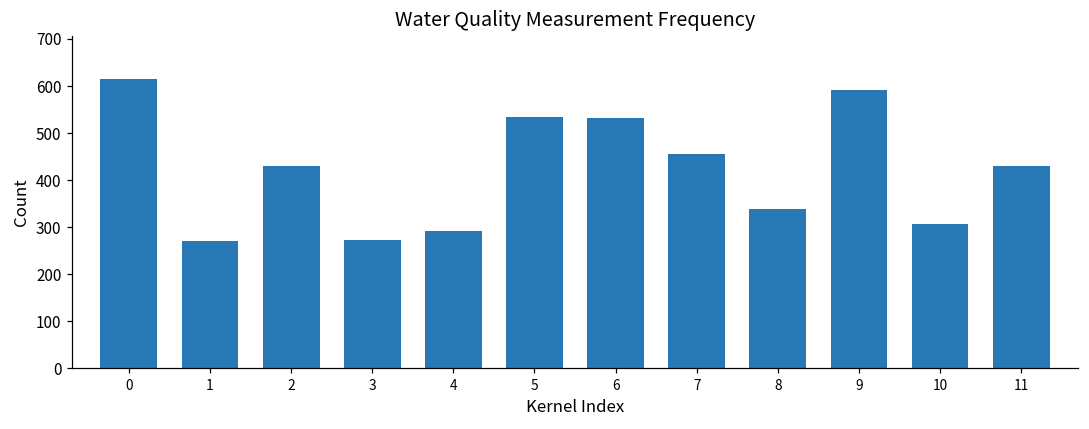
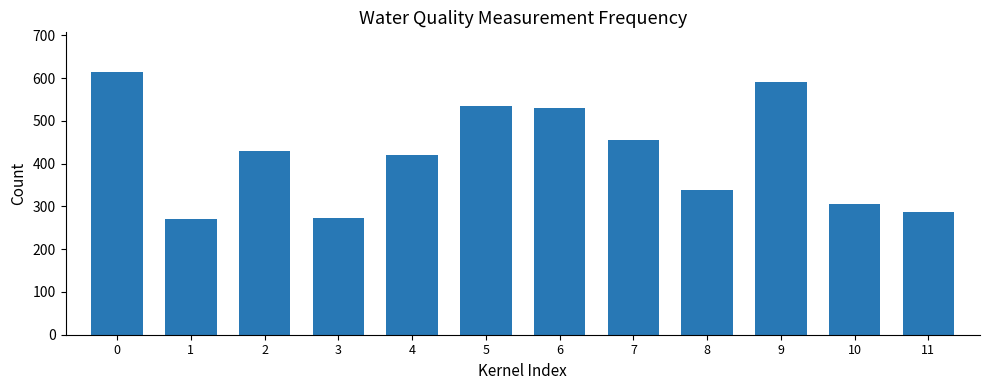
4: 290 -> 420
11: 430 -> 290
